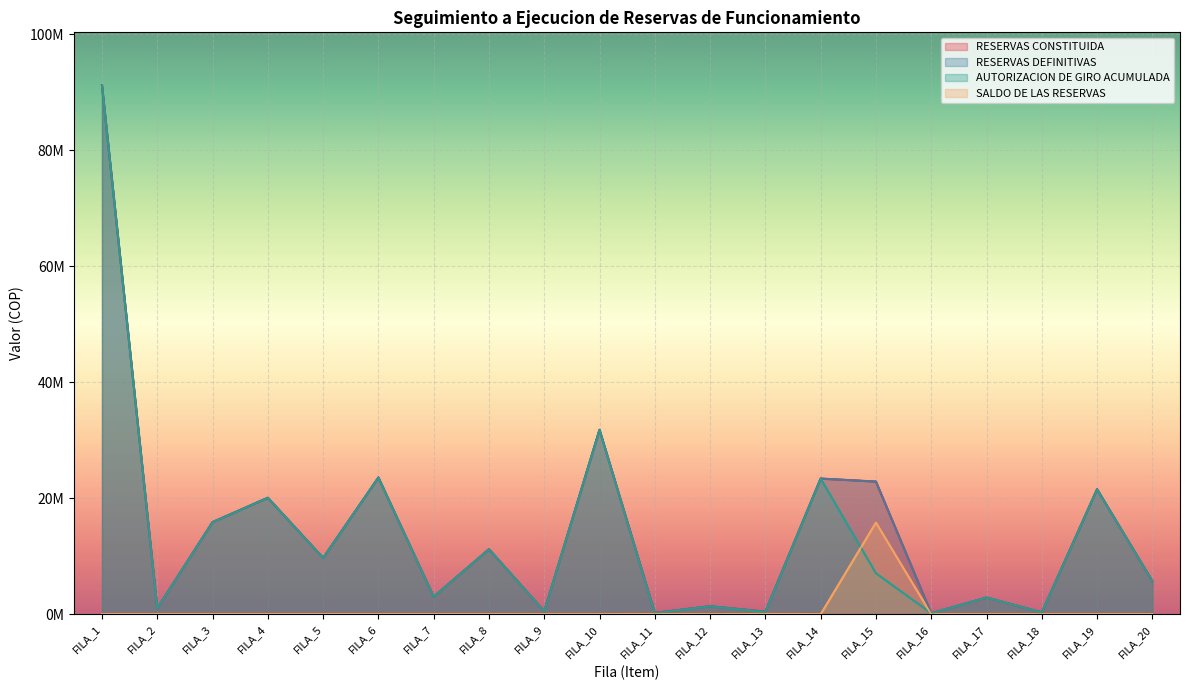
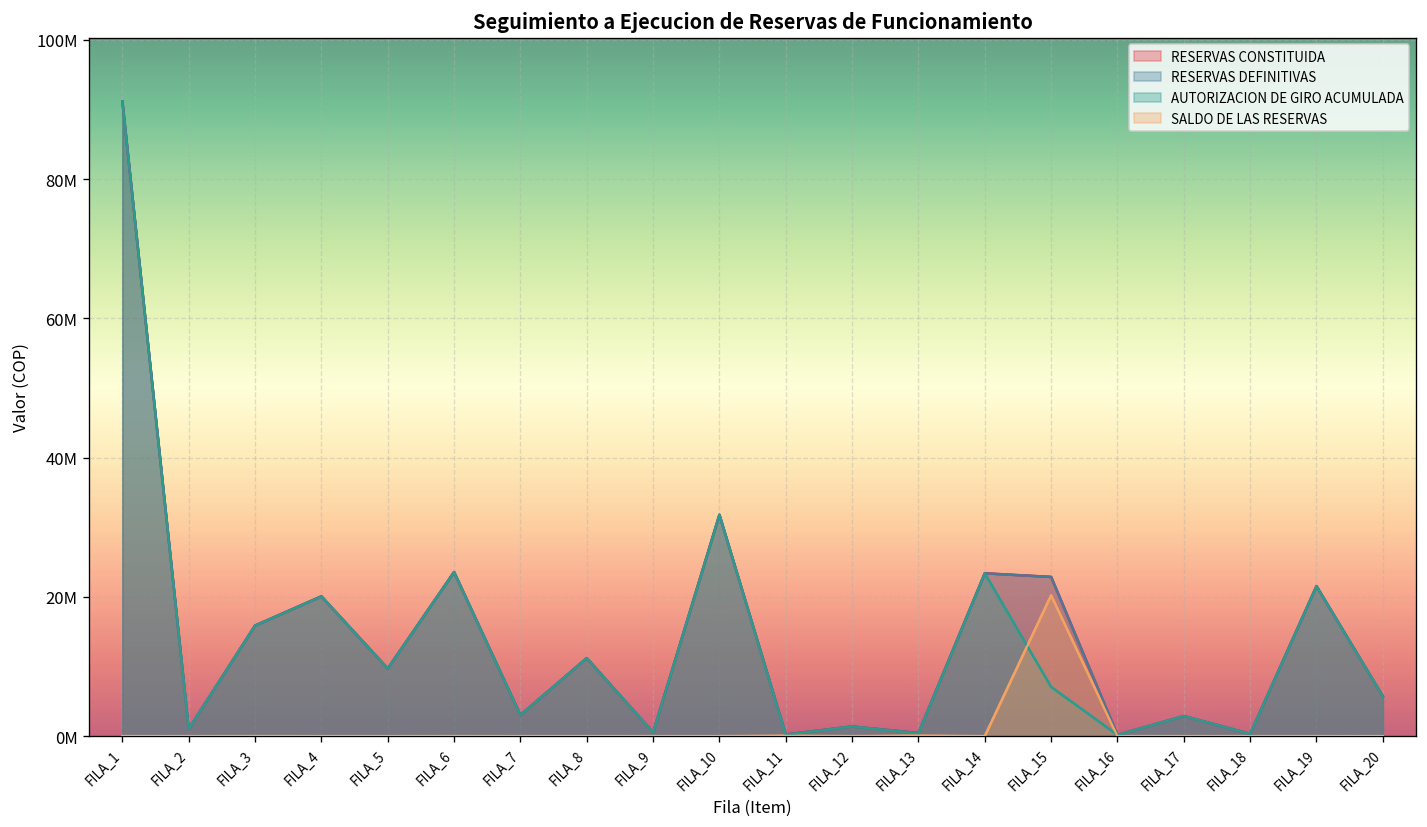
SALDO DE LAS RESERVAS, FILA_15: 16000000 -> 20000000
